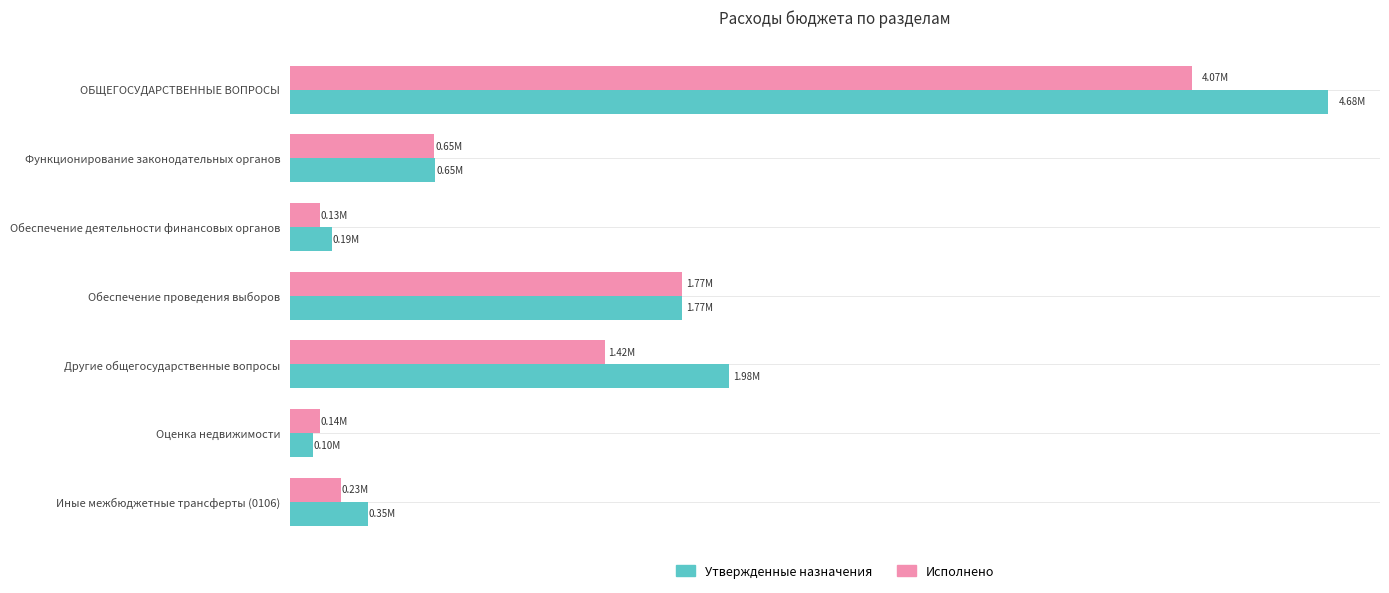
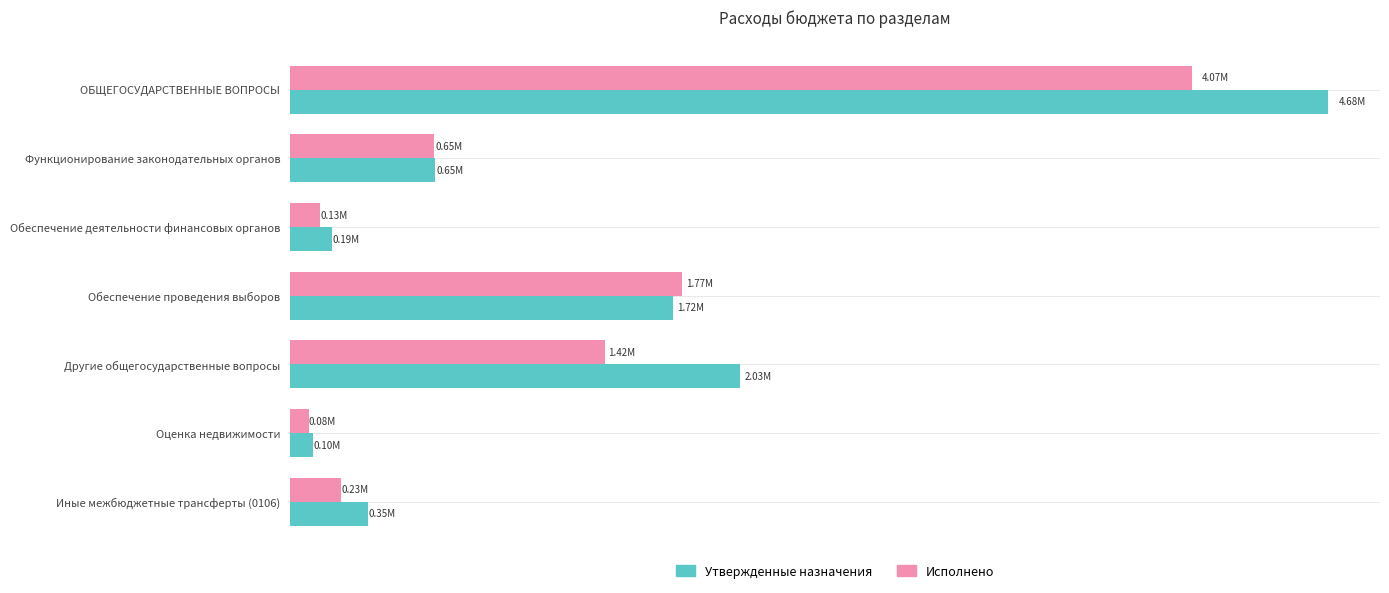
Утвержденные назначения, Обеспечение проведения выборов: 1.77M -> 1.72M
Утвержденные назначения, Другие общегосударственные вопросы: 1.98M -> 2.03M
Исполнено, Оценка недвижимости: 0.14M -> 0.08M
